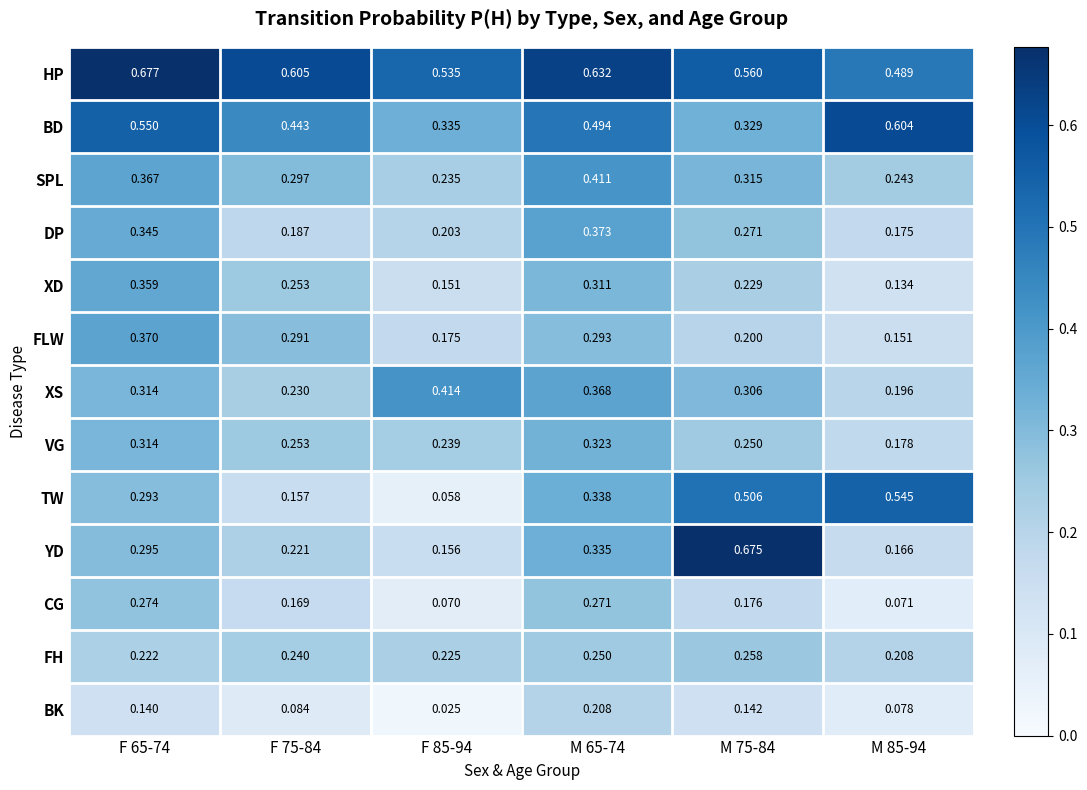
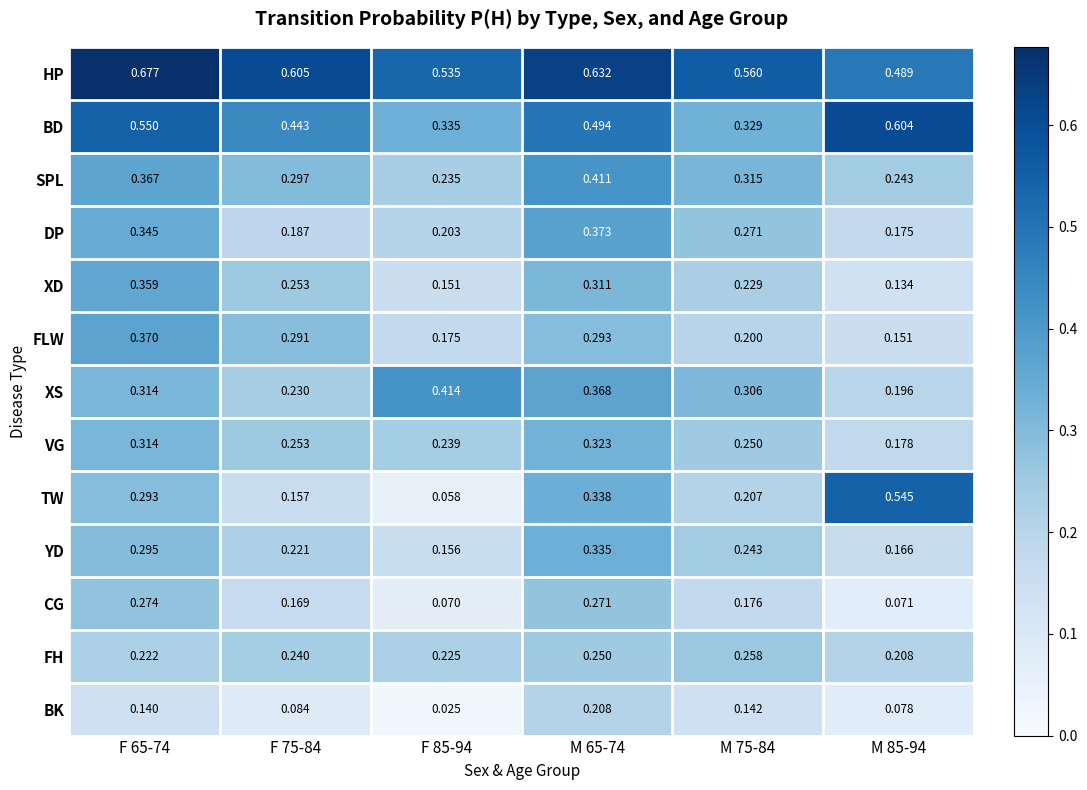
TW, M 75-84: 0.506 -> 0.207
YD, M 75-84: 0.675 -> 0.243
